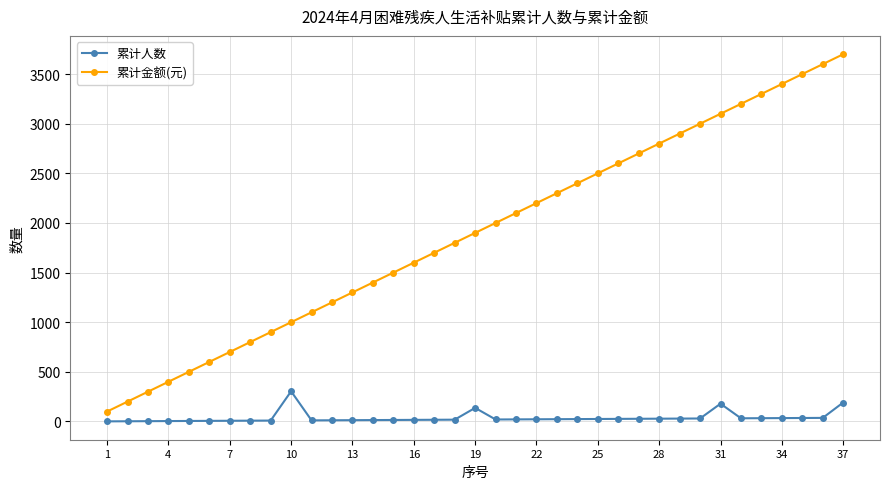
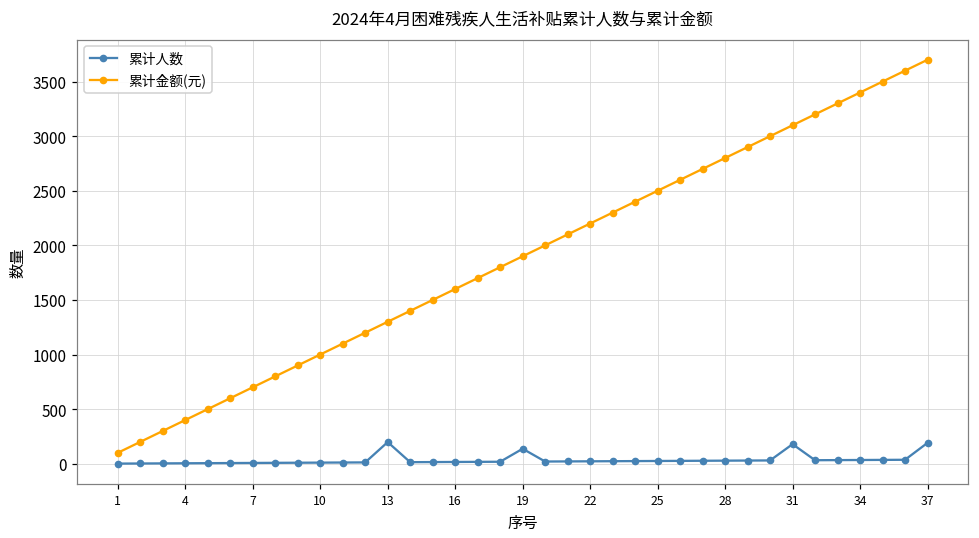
累计人数, 10: 300 -> 0
累计人数, 13: 0 -> 200
